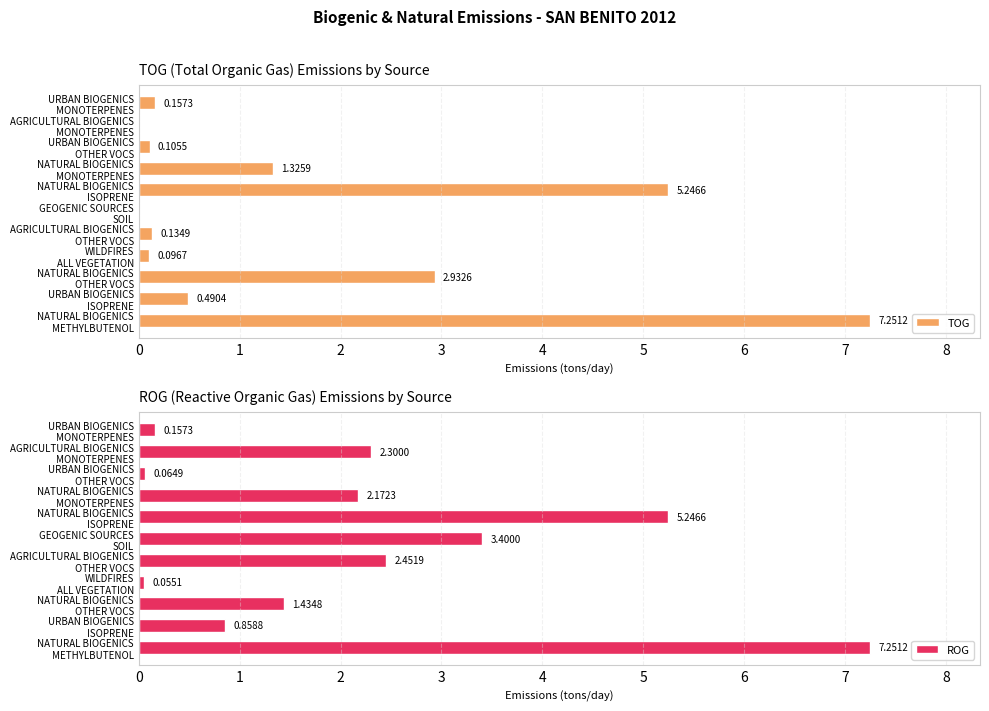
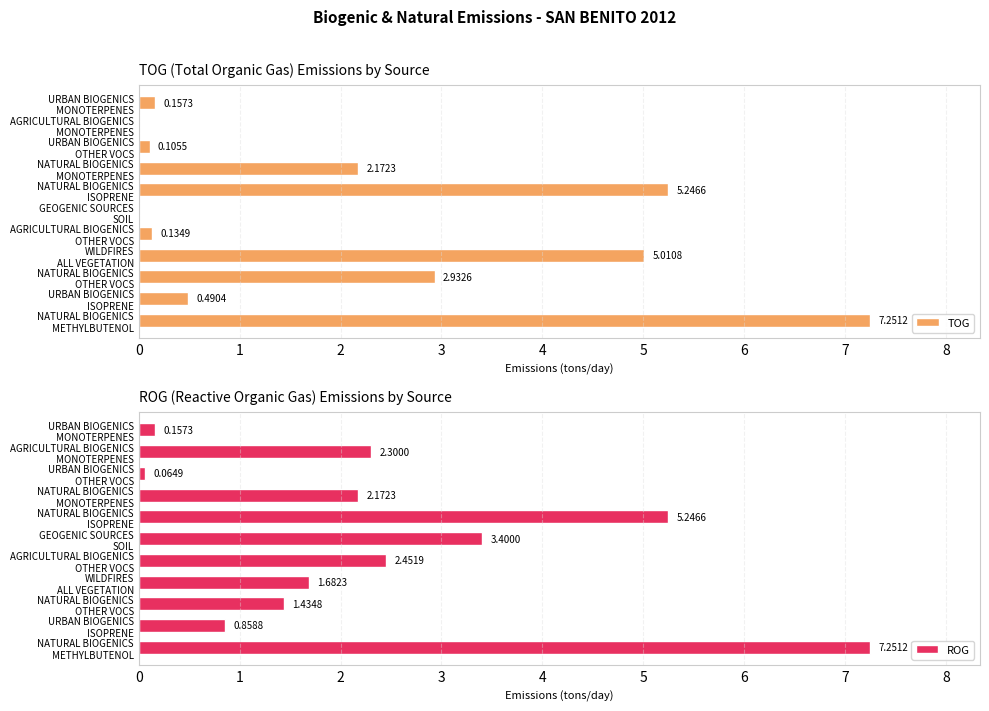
TOG (Total Organic Gas) Emissions by Source, NATURAL BIOGENICS MONOTERPENES: 1.3259 -> 2.1723
TOG (Total Organic Gas) Emissions by Source, WILDFIRES ALL VEGETATION: 0.0967 -> 5.0108
ROG (Reactive Organic Gas) Emissions by Source, WILDFIRES ALL VEGETATION: 0.0551 -> 1.6823
